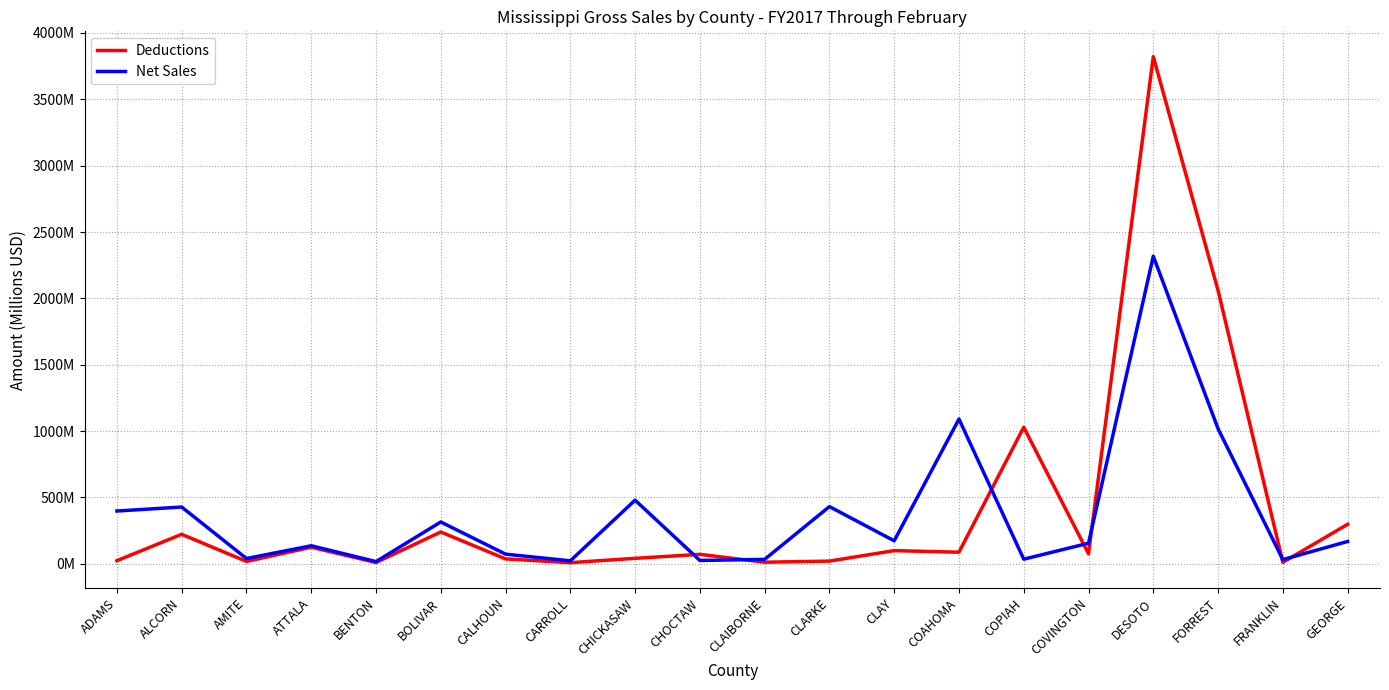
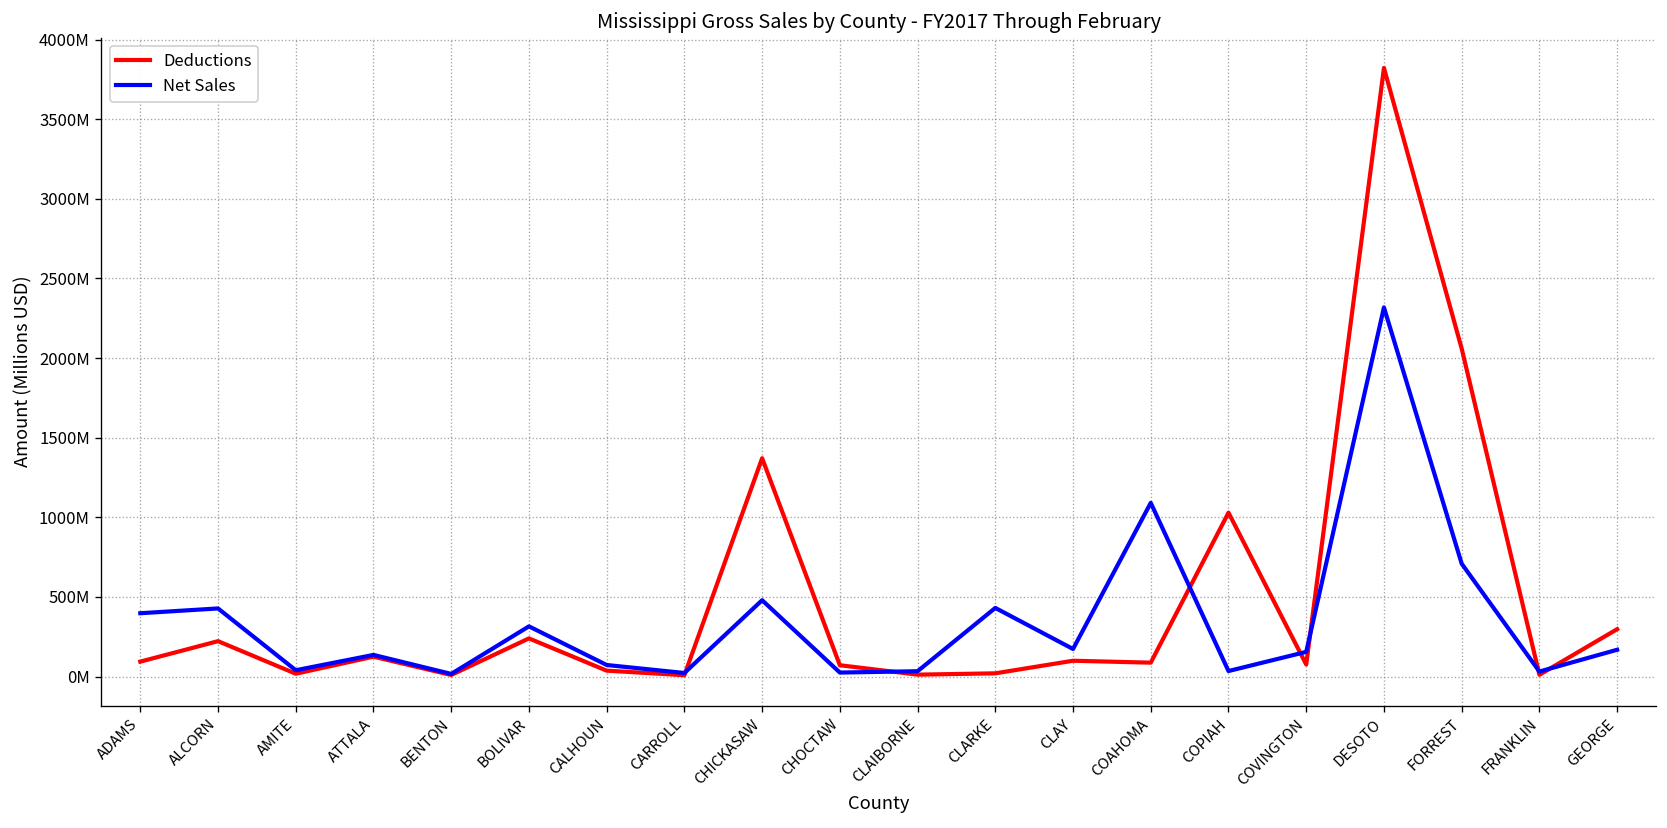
Deductions, ADAMS: 20000000 -> 90000000
Deductions, CHICKASAW: 40000000 -> 1370000000
Net Sales, FORREST: 1020000000 -> 710000000
